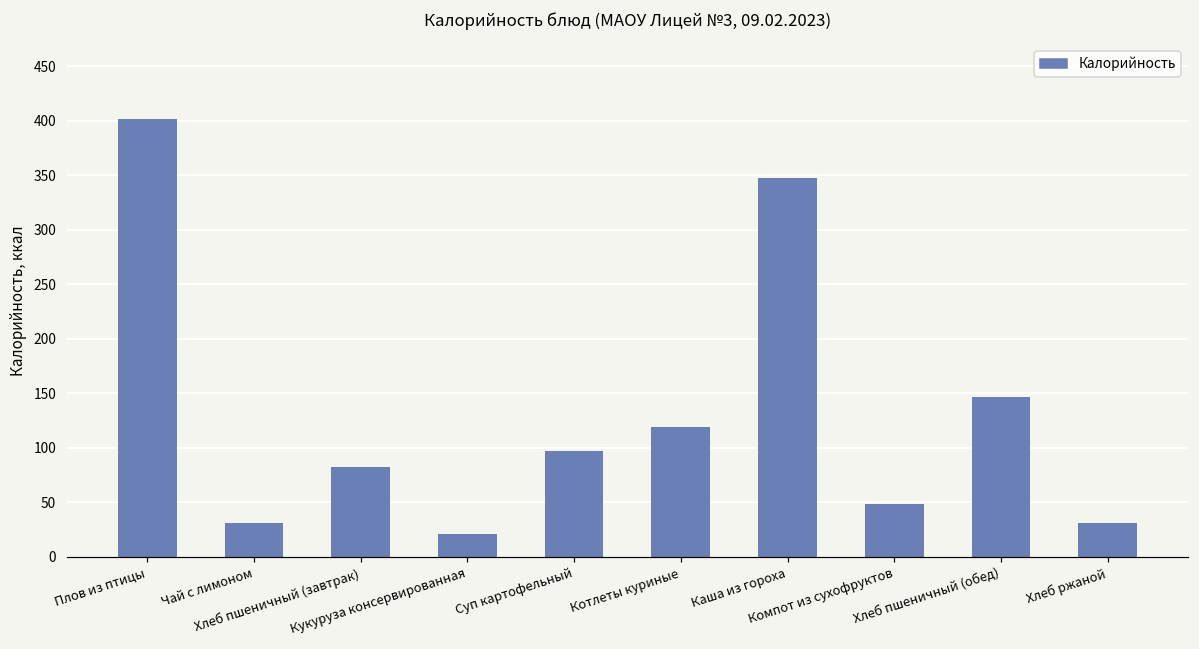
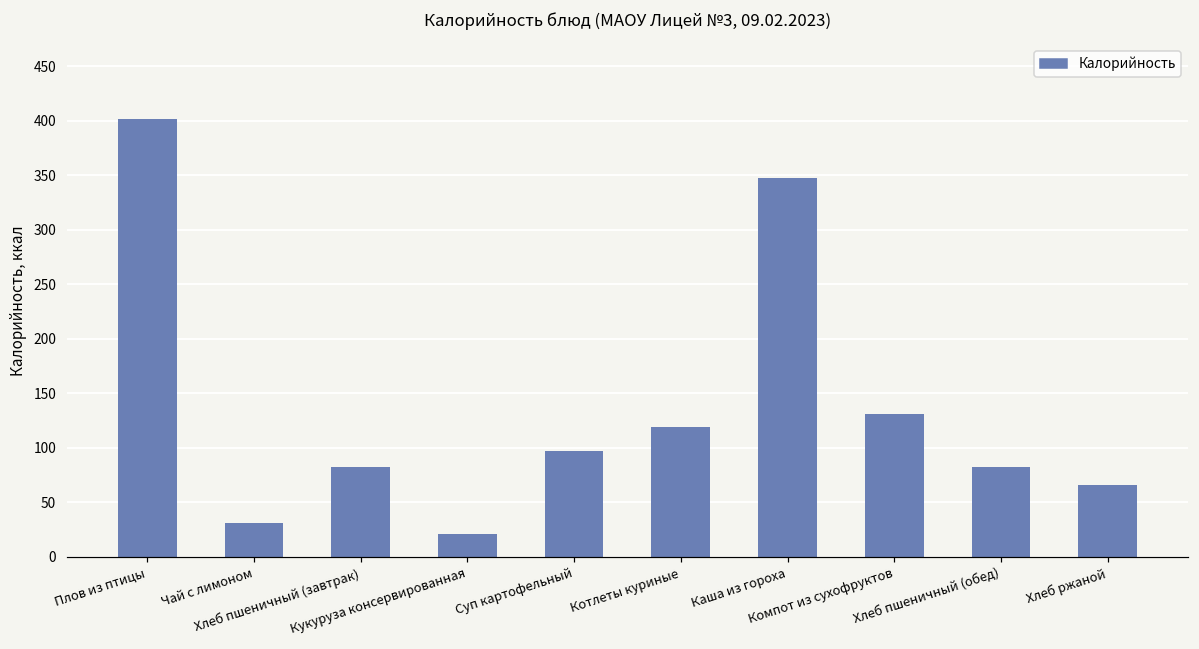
Компот из сухофруктов: 50 -> 130
Хлеб пшеничный (обед): 150 -> 80
Хлеб ржаной: 30 -> 70
